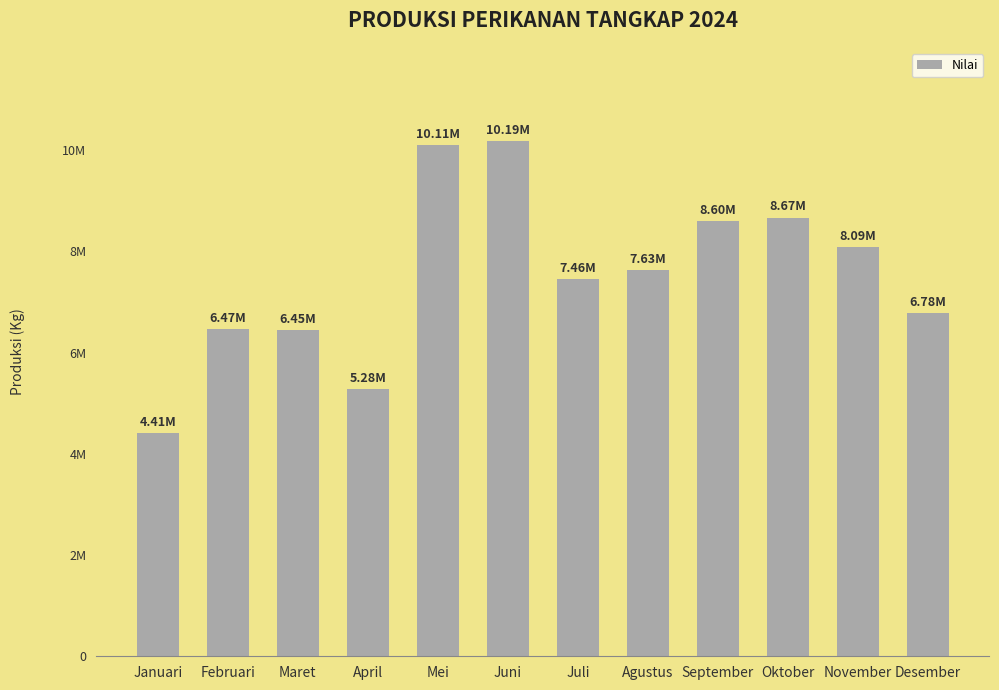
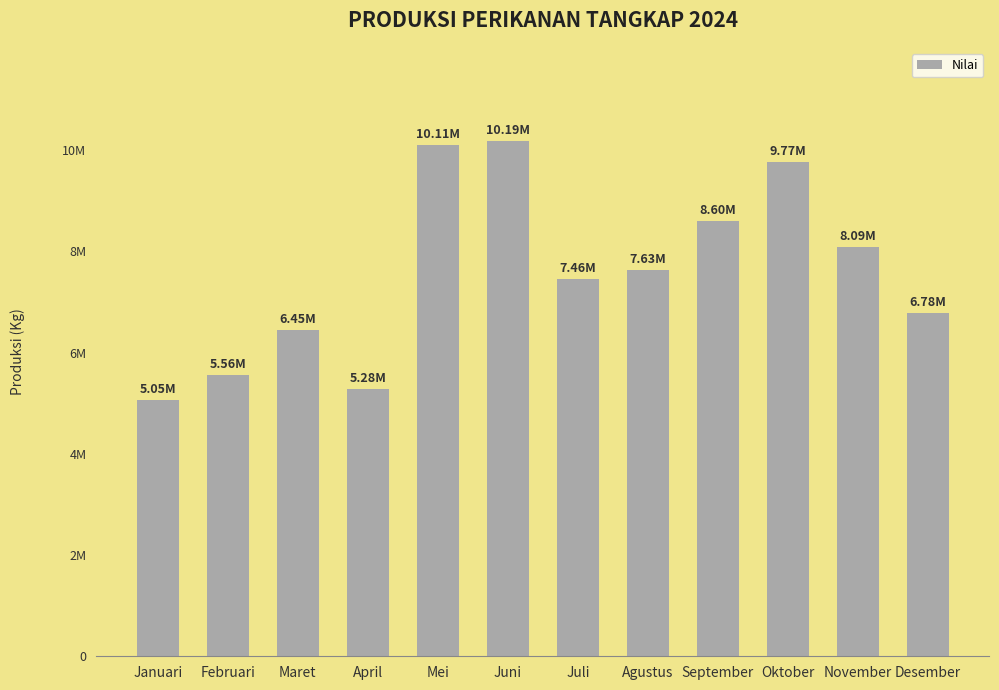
Januari: 4.41M -> 5.05M
Februari: 6.47M -> 5.56M
Oktober: 8.67M -> 9.77M
